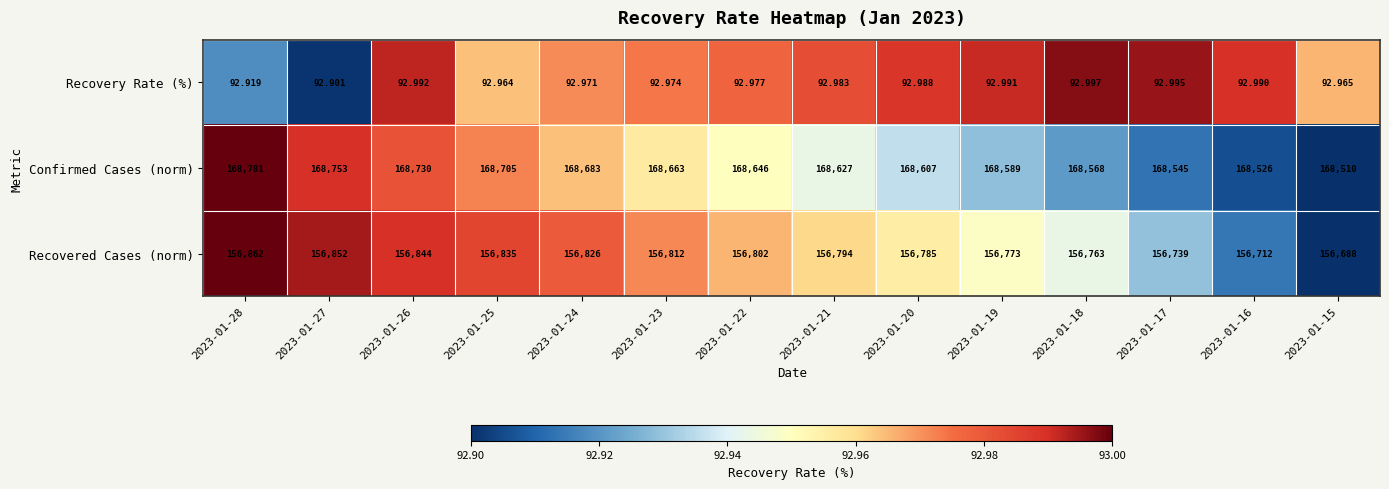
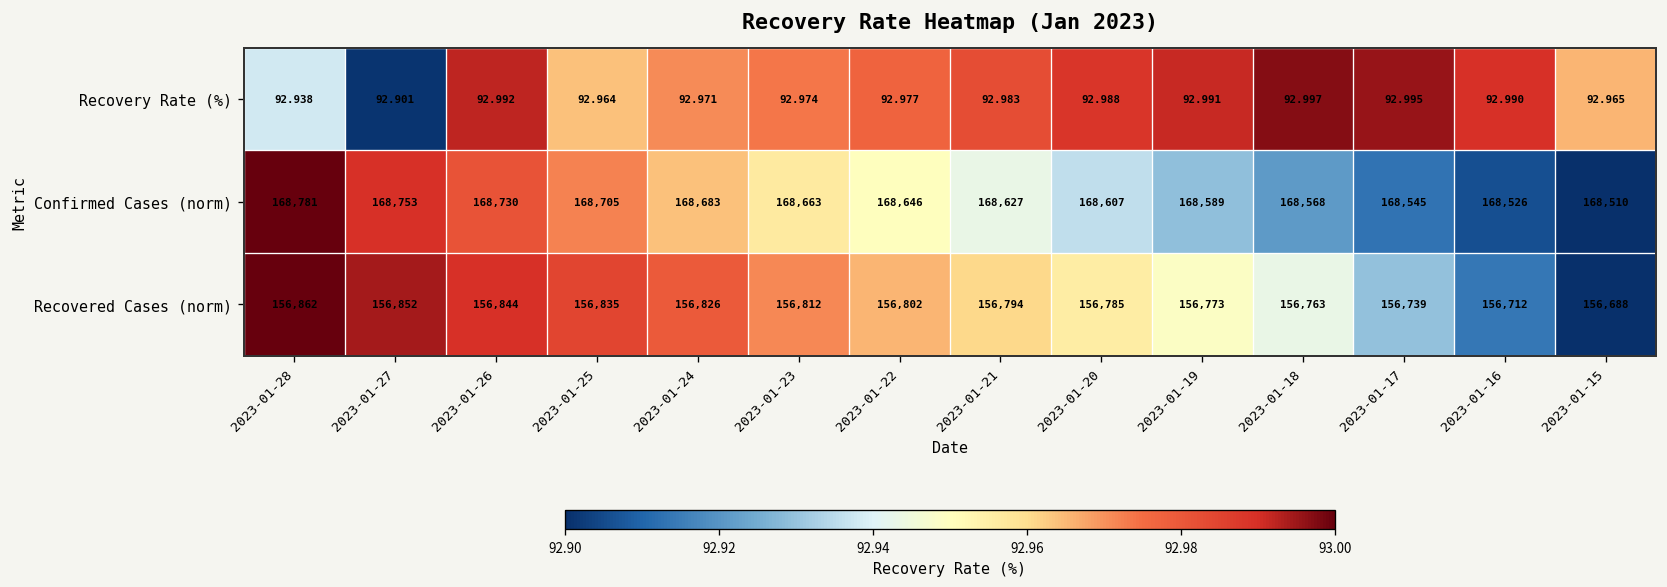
Recovery Rate (%), 2023-01-28: 92.919 -> 92.938
